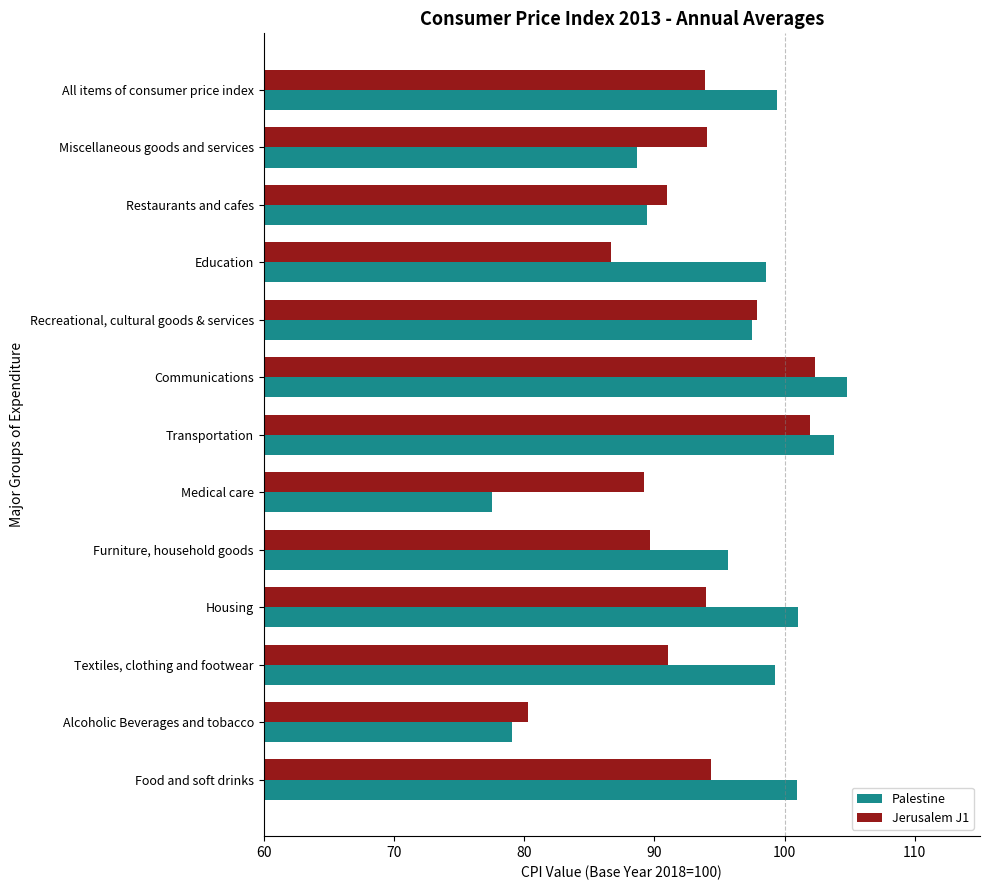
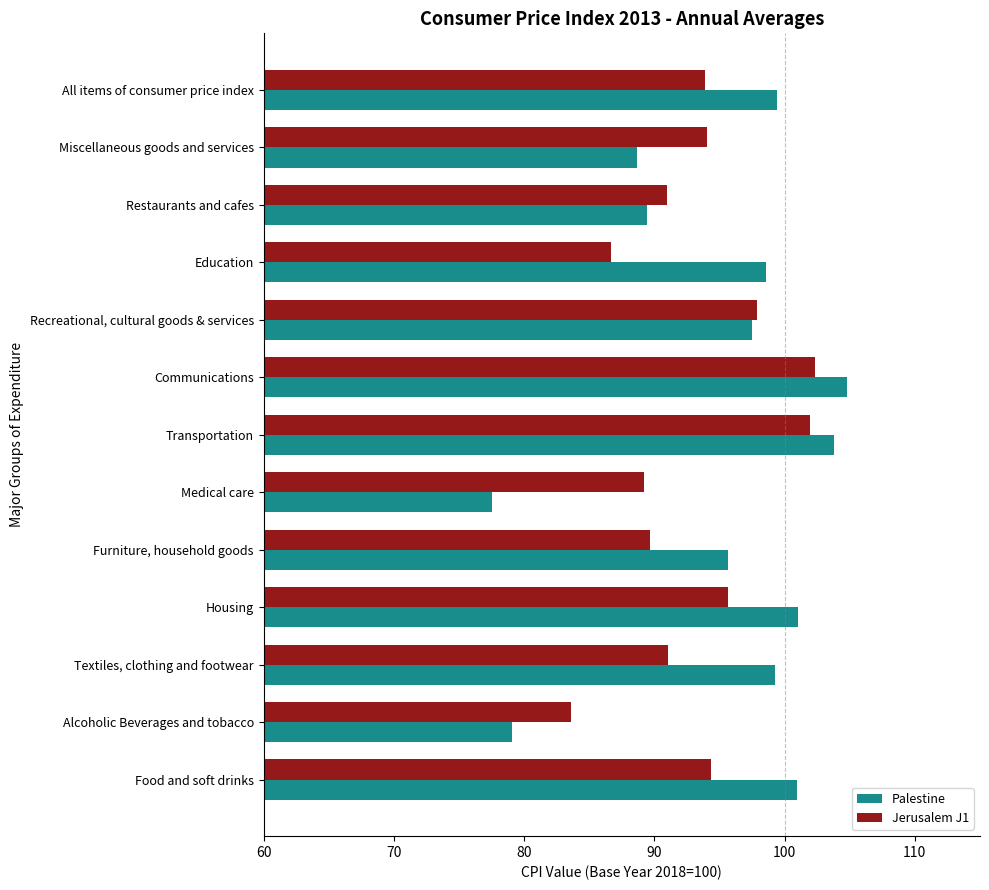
Jerusalem J1, Housing: 94.0 -> 95.7
Jerusalem J1, Alcoholic Beverages and tobacco: 80.3 -> 83.6
